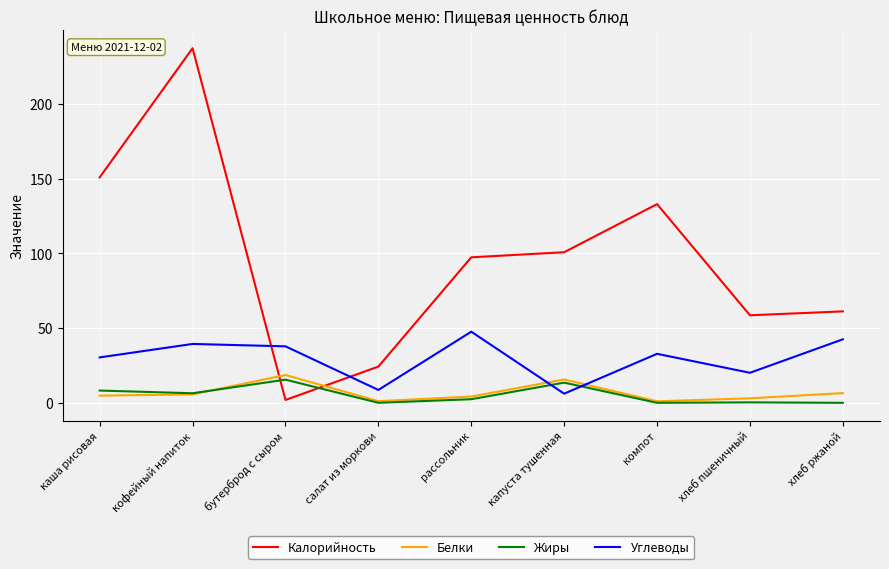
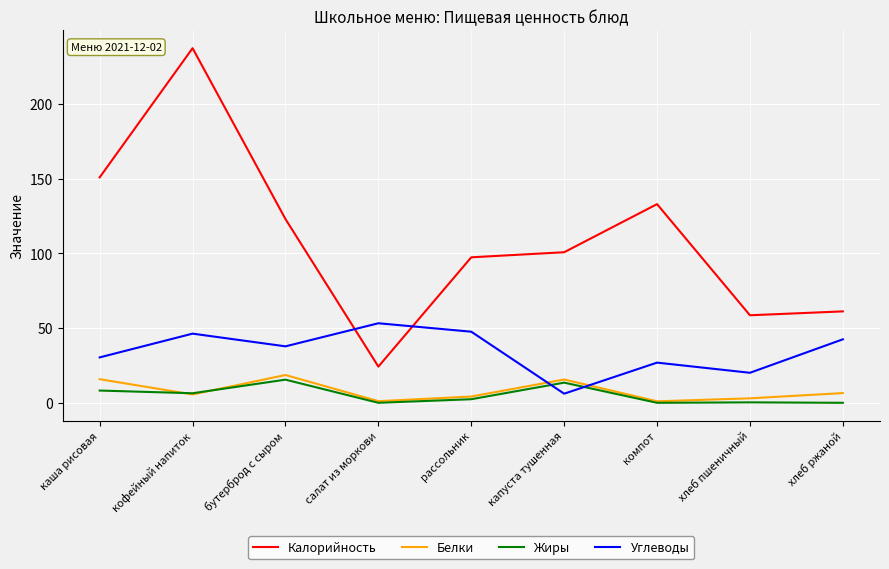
Белки, каша рисовая: 5 -> 16
Углеводы, кофейный напиток: 39 -> 46
Калорийность, бутерброд с сыром: 2 -> 123
Углеводы, салат из моркови: 9 -> 53
Углеводы, компот: 33 -> 27
